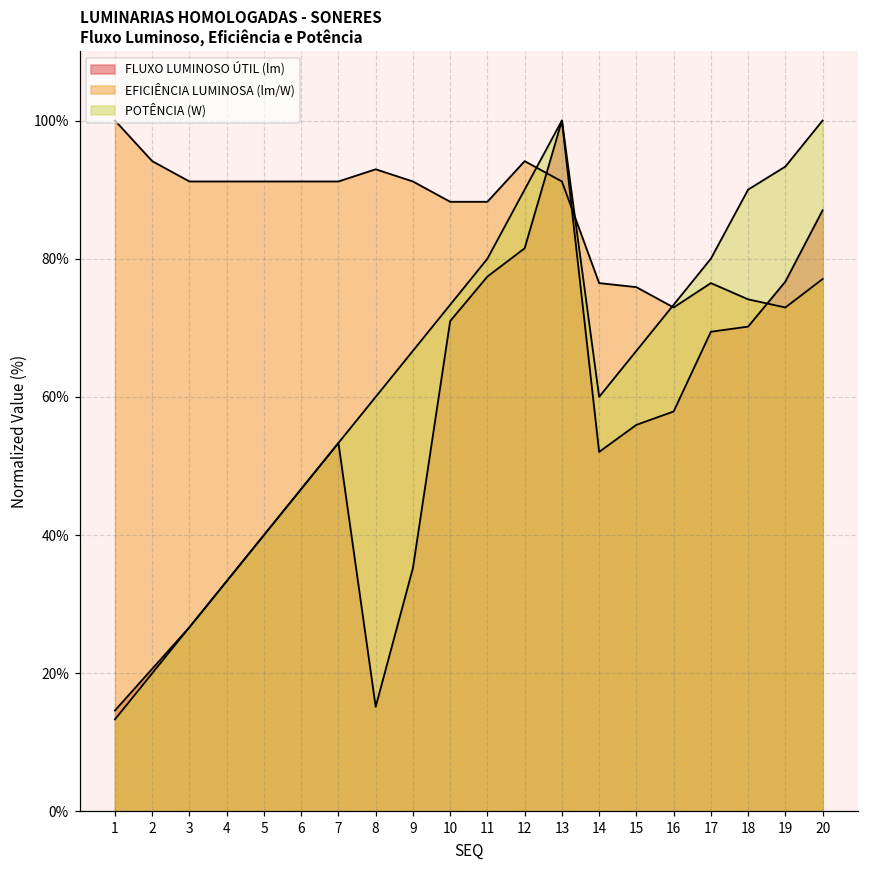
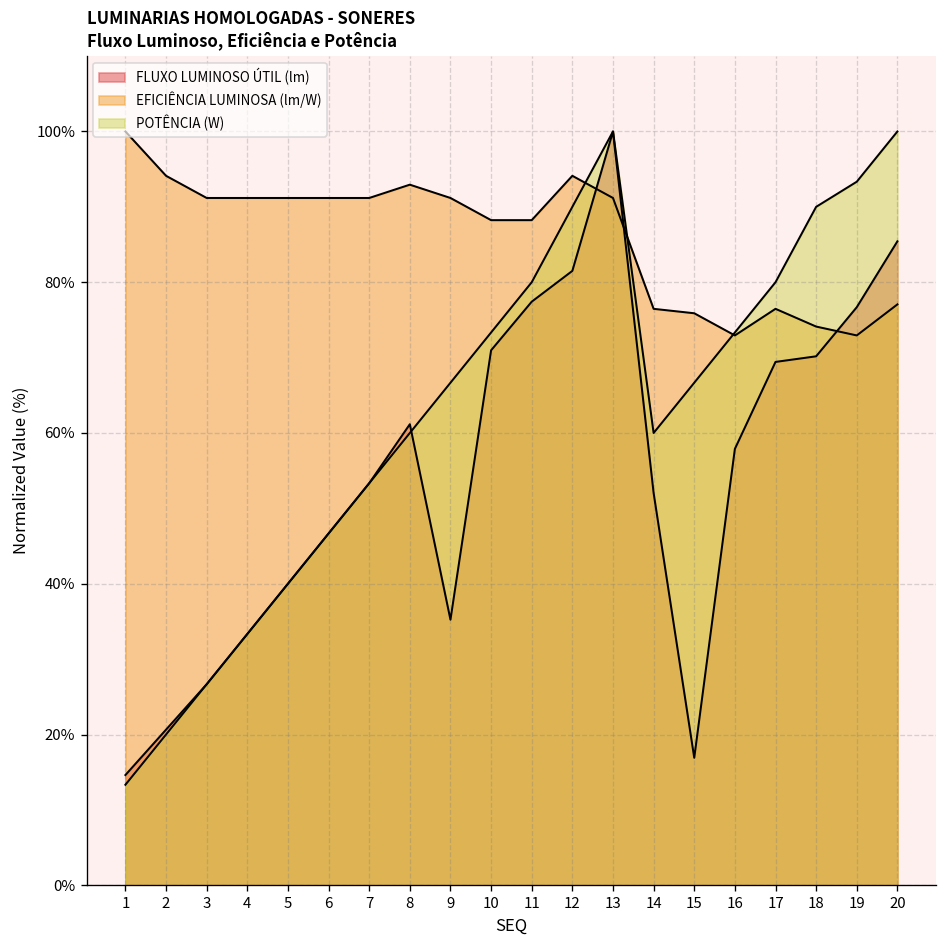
FLUXO LUMINOSO ÚTIL (lm), 8: 15% -> 61%
FLUXO LUMINOSO ÚTIL (lm), 15: 56% -> 17%
FLUXO LUMINOSO ÚTIL (lm), 20: 87% -> 85%
